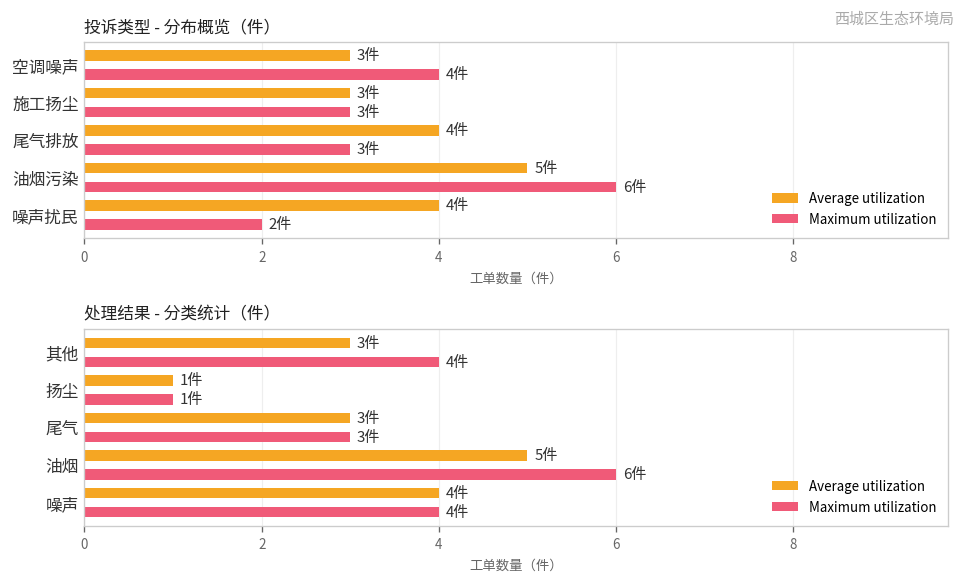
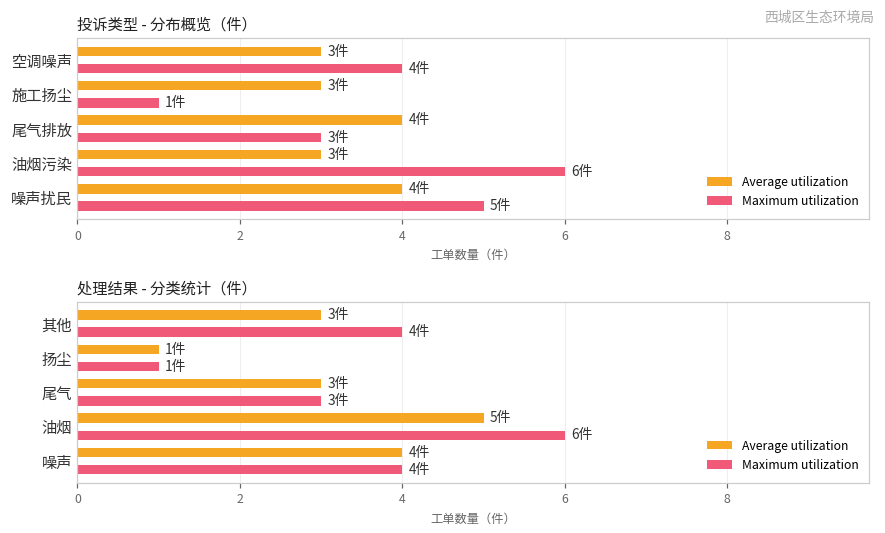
投诉类型 - 分布概览（件）, Maximum utilization, 施工扬尘: 3件 -> 1件
投诉类型 - 分布概览（件）, Average utilization, 油烟污染: 5件 -> 3件
投诉类型 - 分布概览（件）, Maximum utilization, 噪声扰民: 2件 -> 5件
